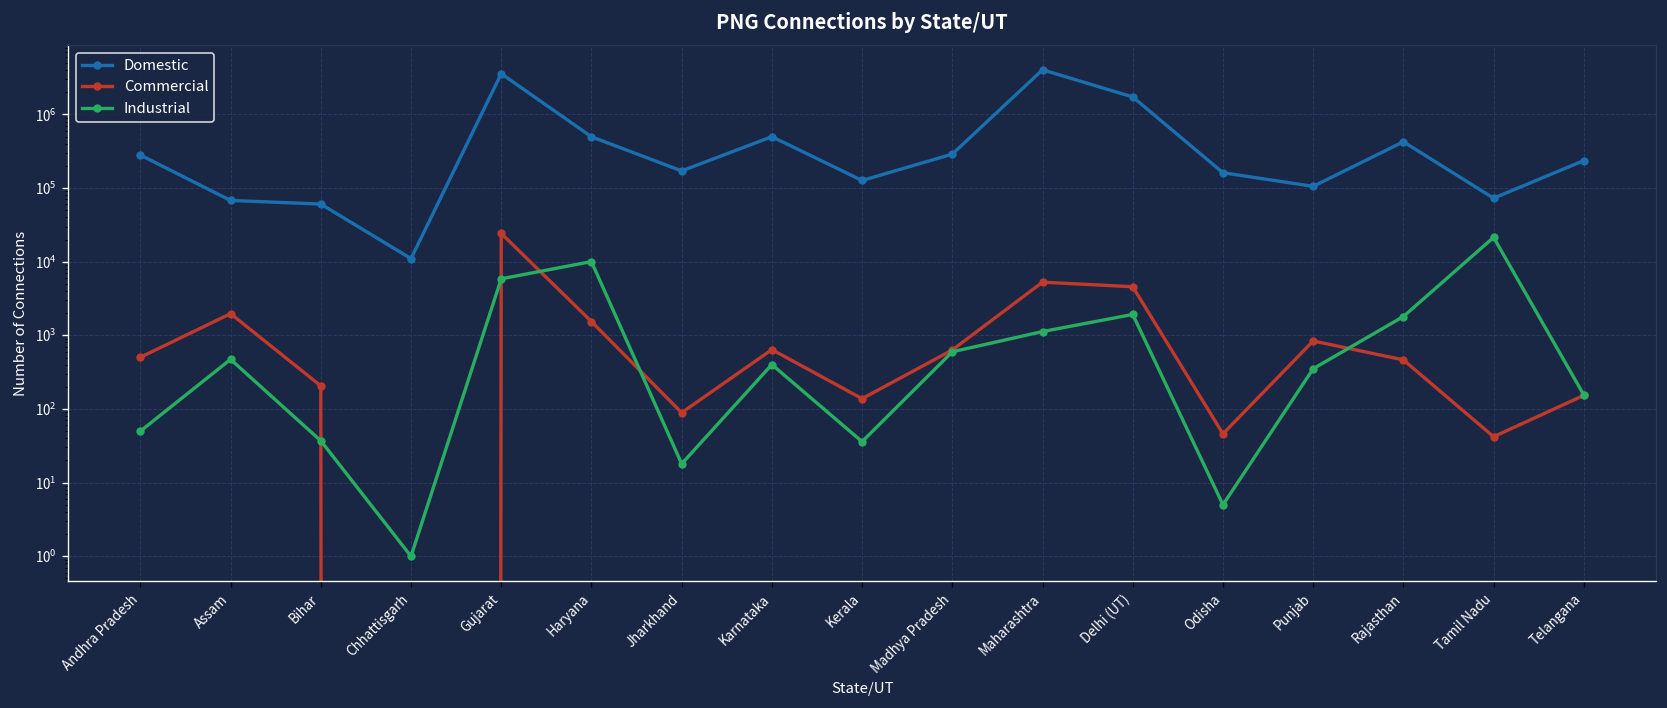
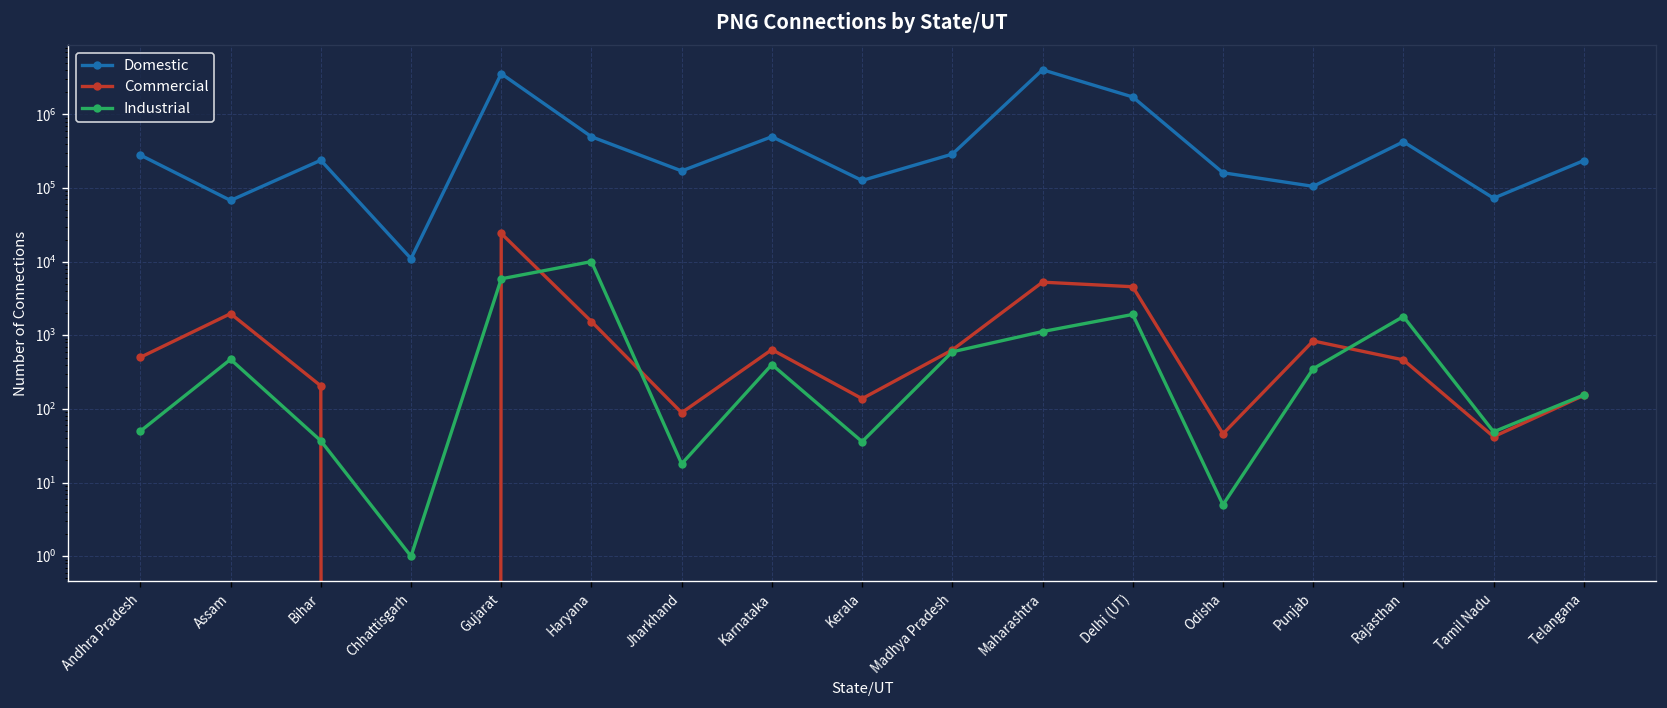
Domestic, Bihar: 60000 -> 240000
Industrial, Tamil Nadu: 21000 -> 50
